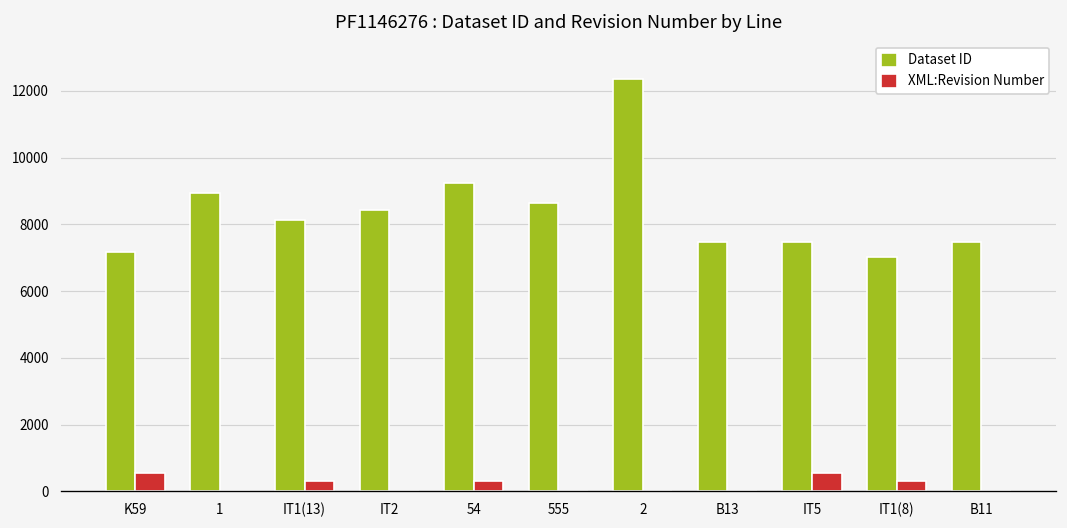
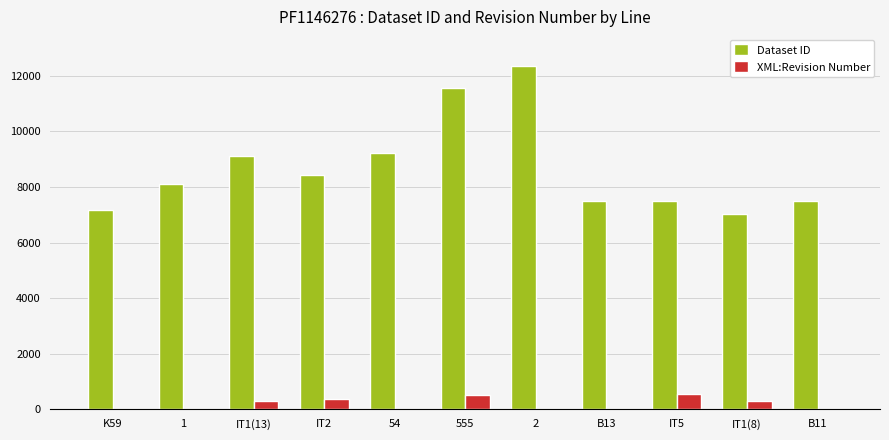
XML:Revision Number, K59: 600 -> 0
Dataset ID, 1: 8900 -> 8100
Dataset ID, IT1(13): 8100 -> 9100
XML:Revision Number, IT2: 0 -> 400
XML:Revision Number, 54: 300 -> 0
Dataset ID, 555: 8600 -> 11600
XML:Revision Number, 555: 0 -> 500
